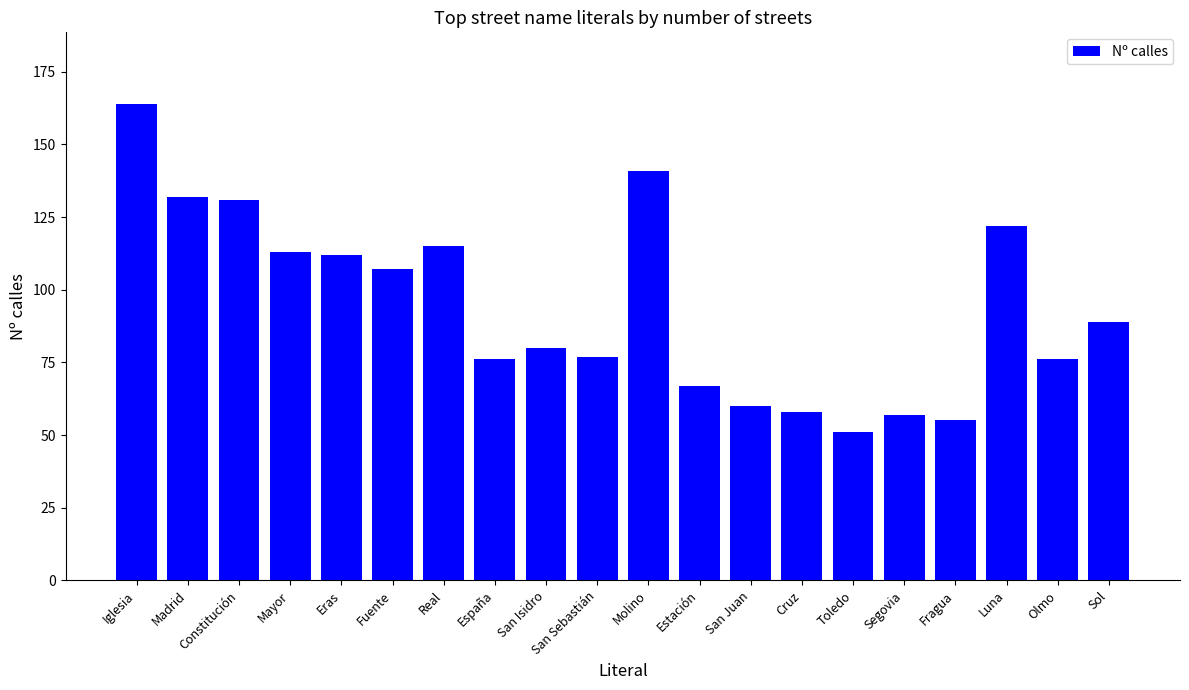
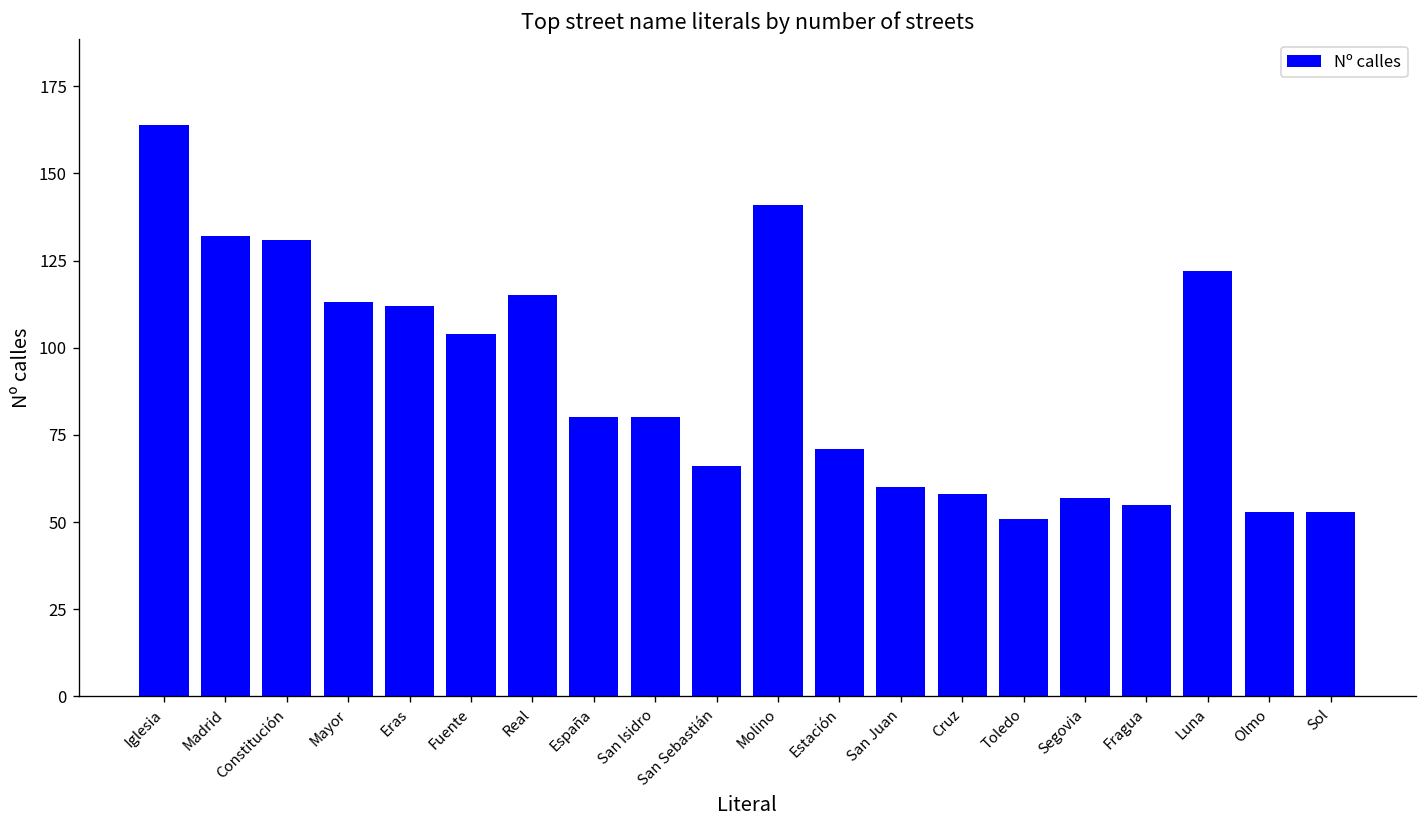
Fuente: 107 -> 104
España: 76 -> 80
San Sebastián: 77 -> 66
Estación: 67 -> 71
Olmo: 76 -> 53
Sol: 89 -> 53
